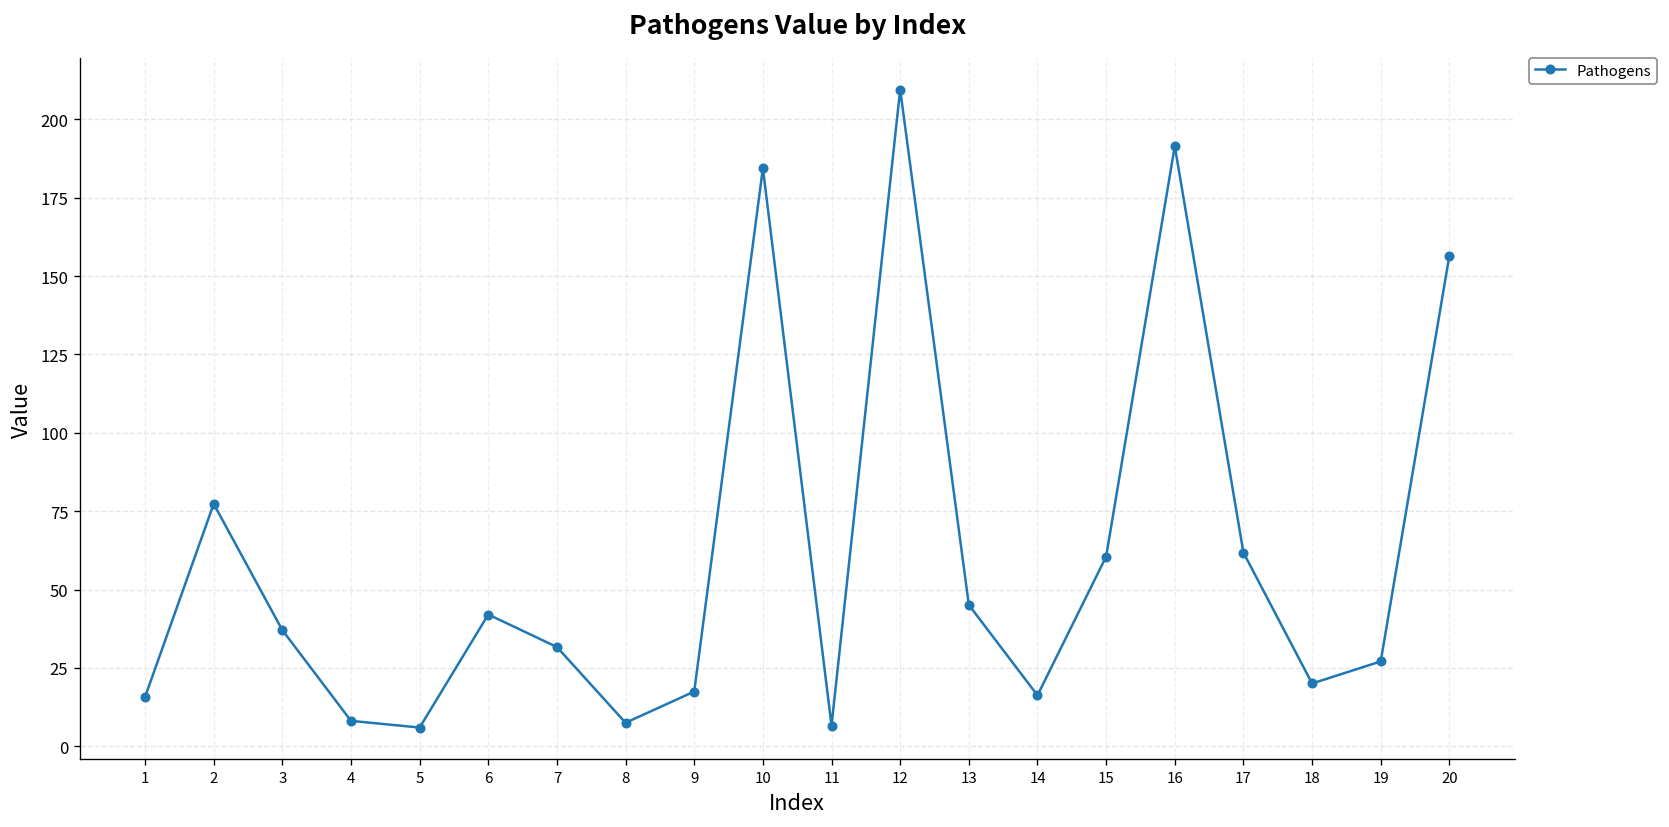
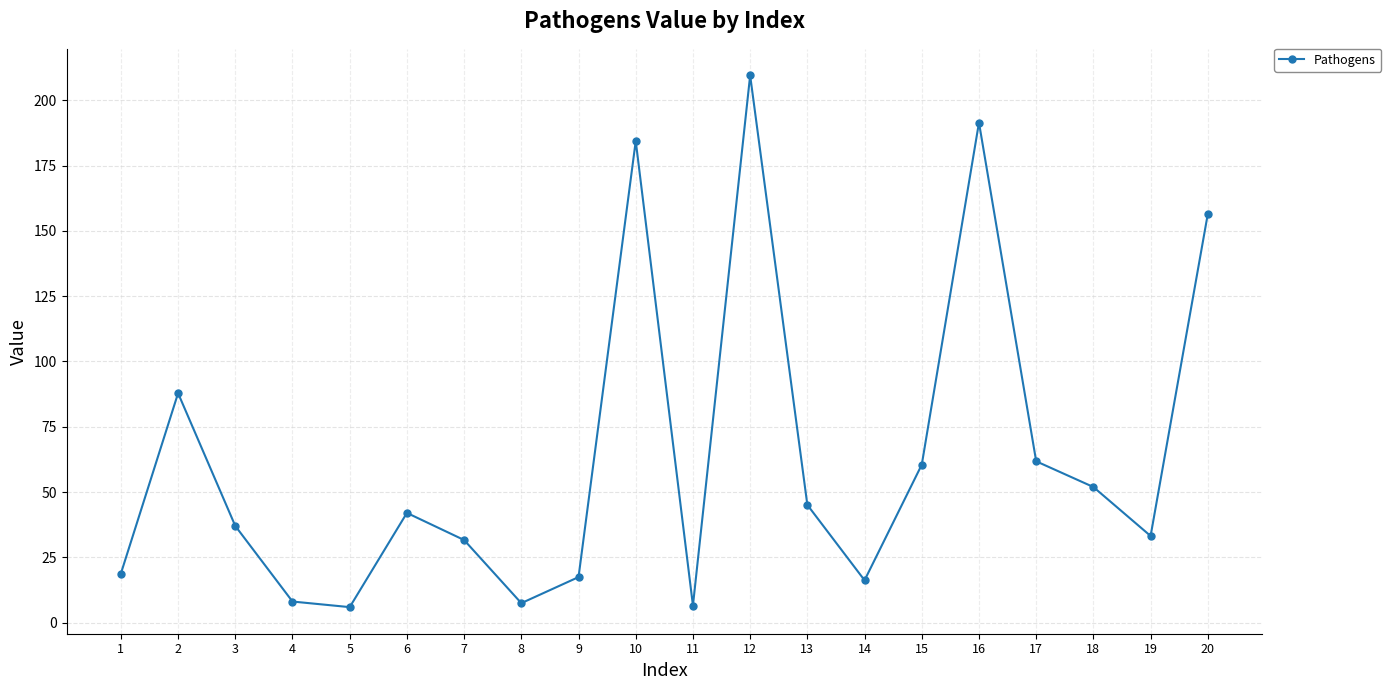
1: 16 -> 19
2: 77 -> 88
18: 20 -> 52
19: 27 -> 33
